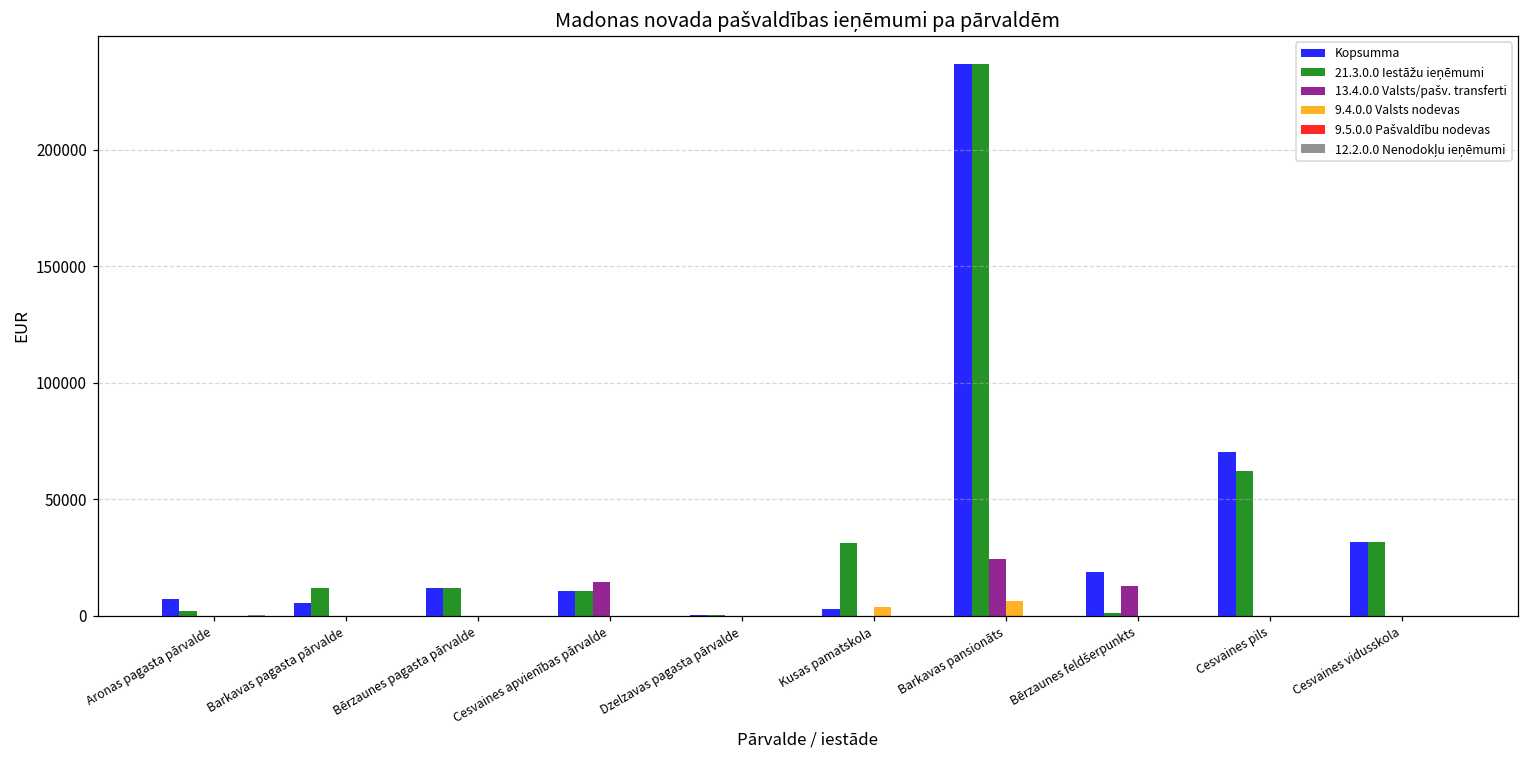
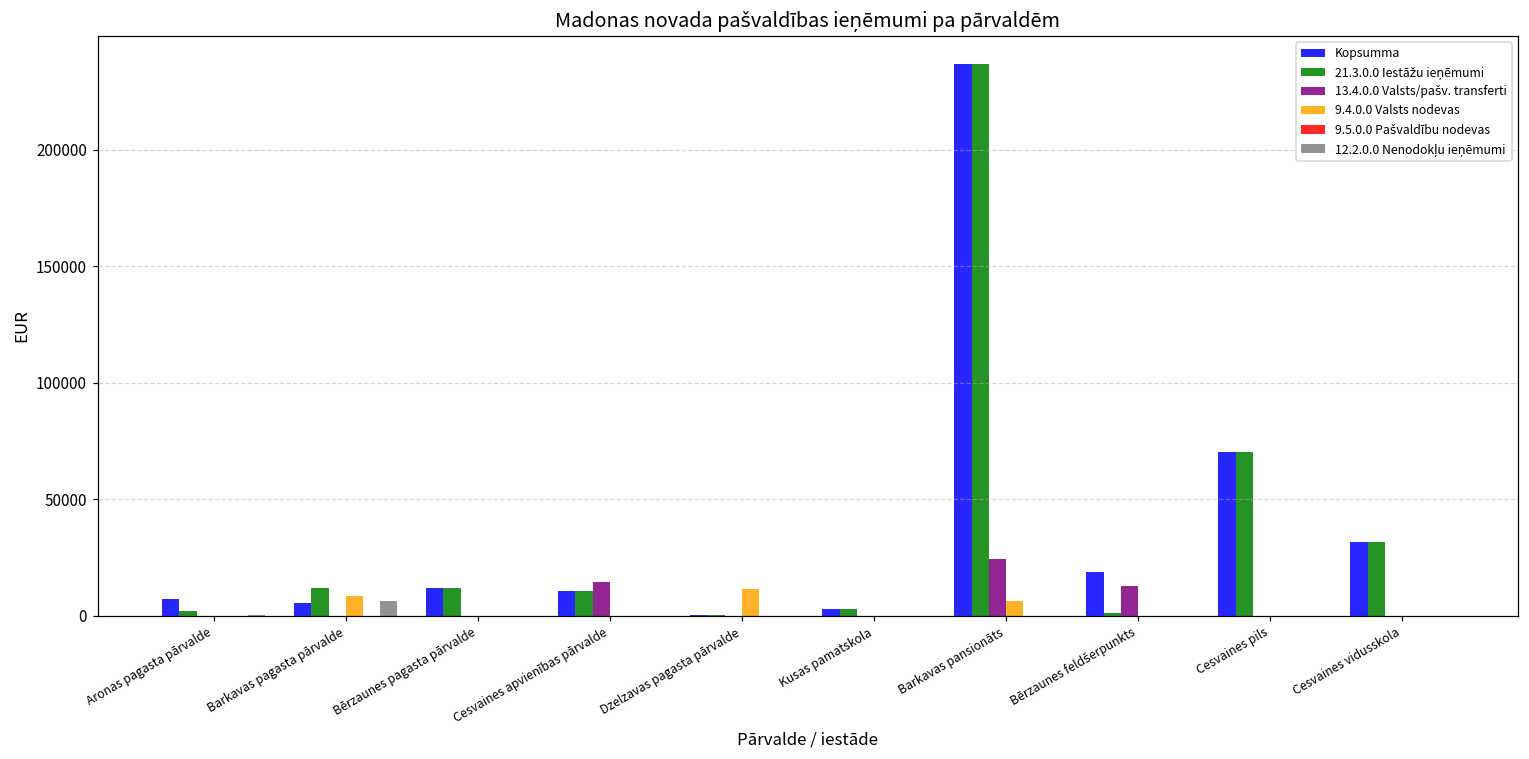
9.4.0.0 Valsts nodevas, Barkavas pagasta pārvalde: 0 -> 8000
12.2.0.0 Nenodokļu ieņēmumi, Barkavas pagasta pārvalde: 0 -> 6000
9.4.0.0 Valsts nodevas, Dzelzavas pagasta pārvalde: 0 -> 11000
21.3.0.0 Iestāžu ieņēmumi, Kusas pamatskola: 31000 -> 3000
9.4.0.0 Valsts nodevas, Kusas pamatskola: 4000 -> 0
21.3.0.0 Iestāžu ieņēmumi, Cesvaines pils: 62000 -> 70000
